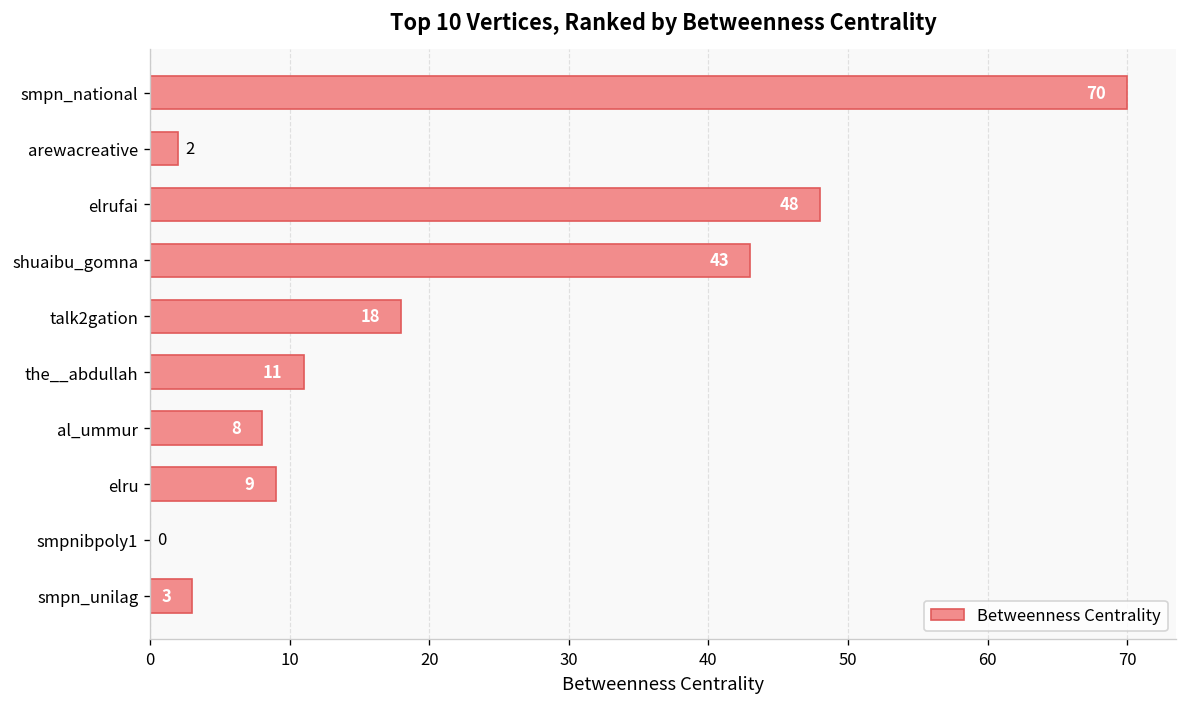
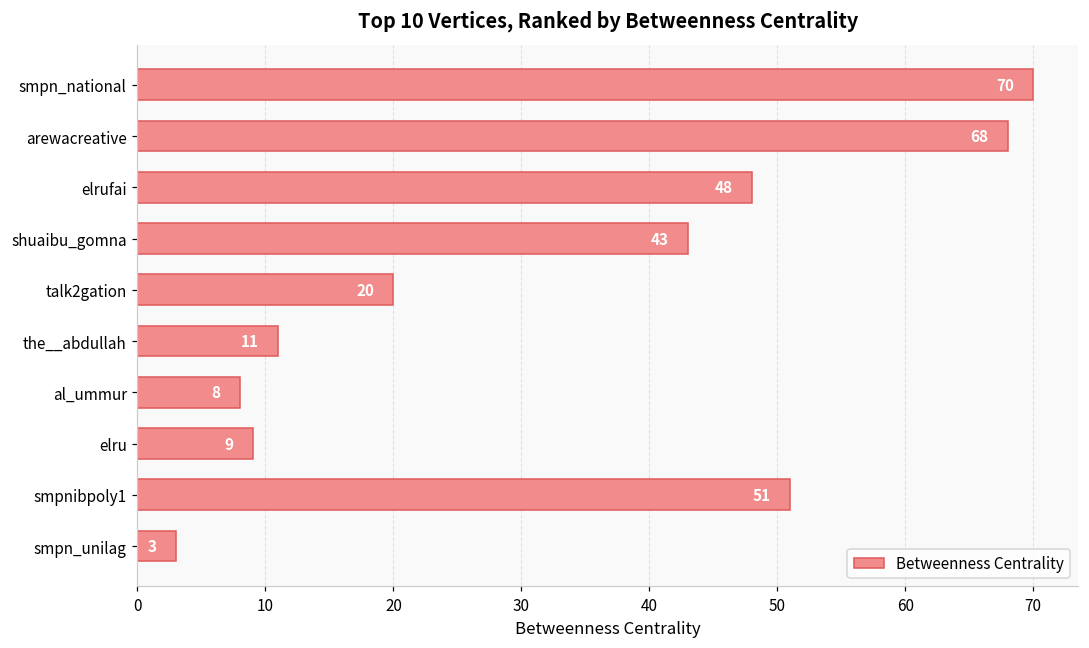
arewacreative: 2 -> 68
talk2gation: 18 -> 20
smpnibpoly1: 0 -> 51
